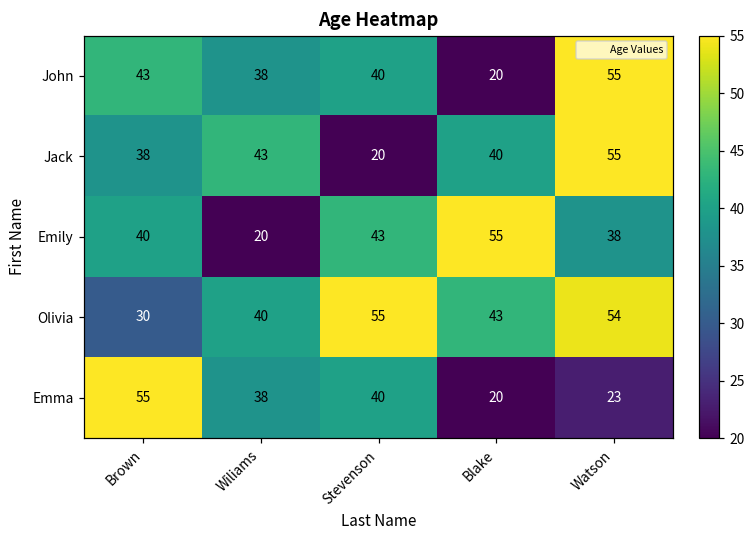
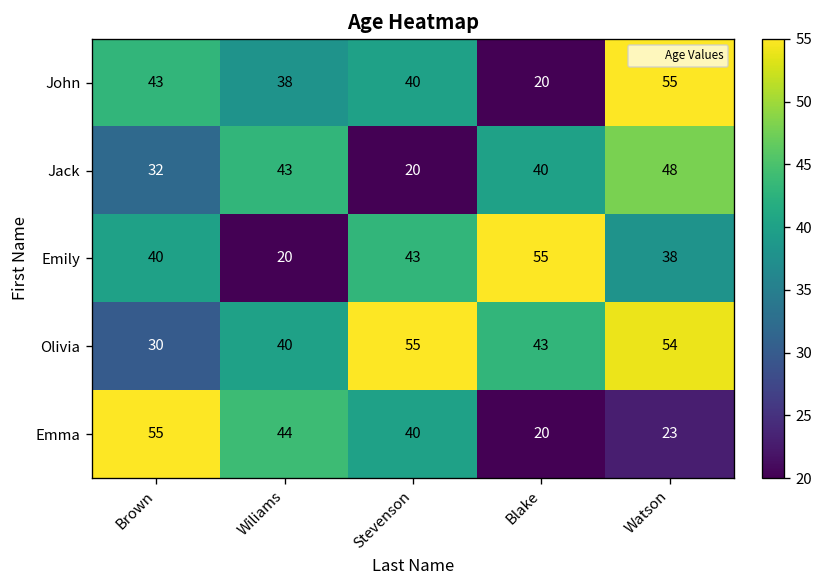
Jack, Brown: 38 -> 32
Jack, Watson: 55 -> 48
Emma, Wiliams: 38 -> 44
